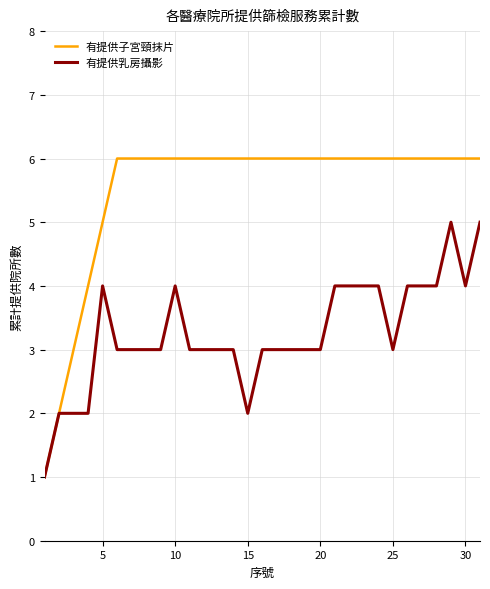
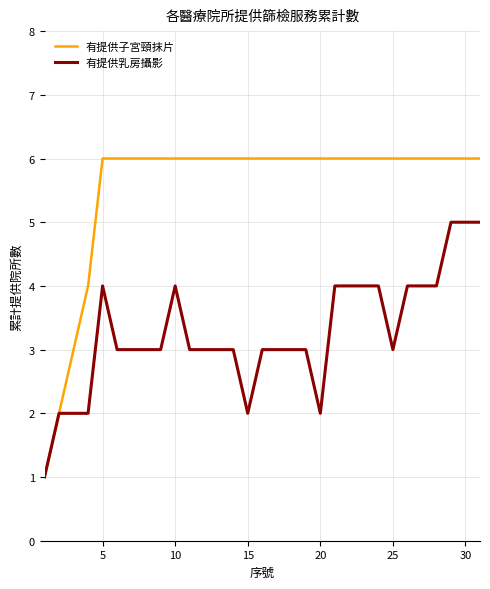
有提供子宮頸抹片, 5: 5 -> 6
有提供乳房攝影, 20: 3 -> 2
有提供乳房攝影, 30: 4 -> 5
